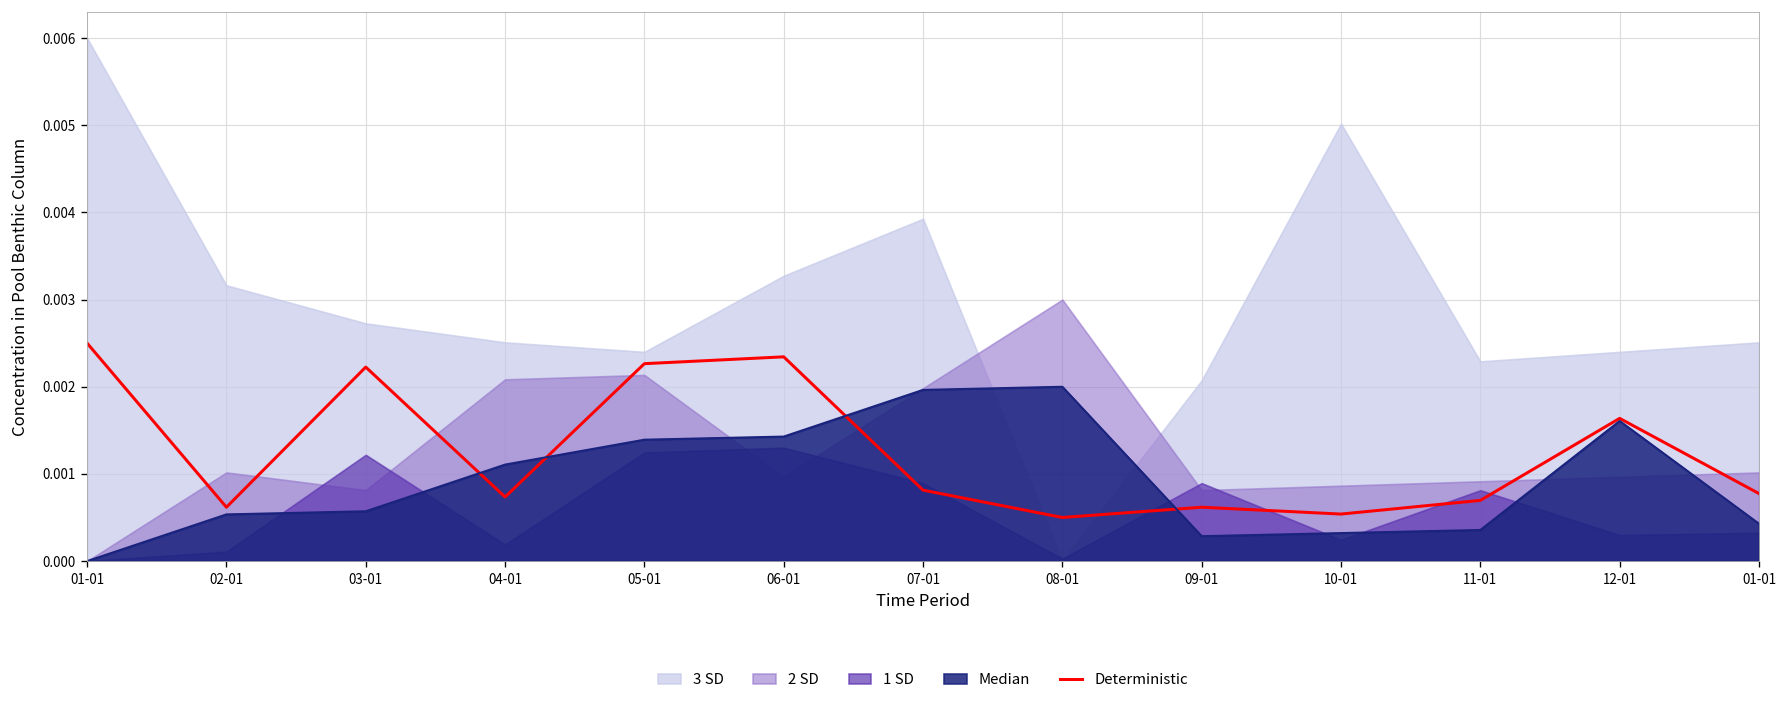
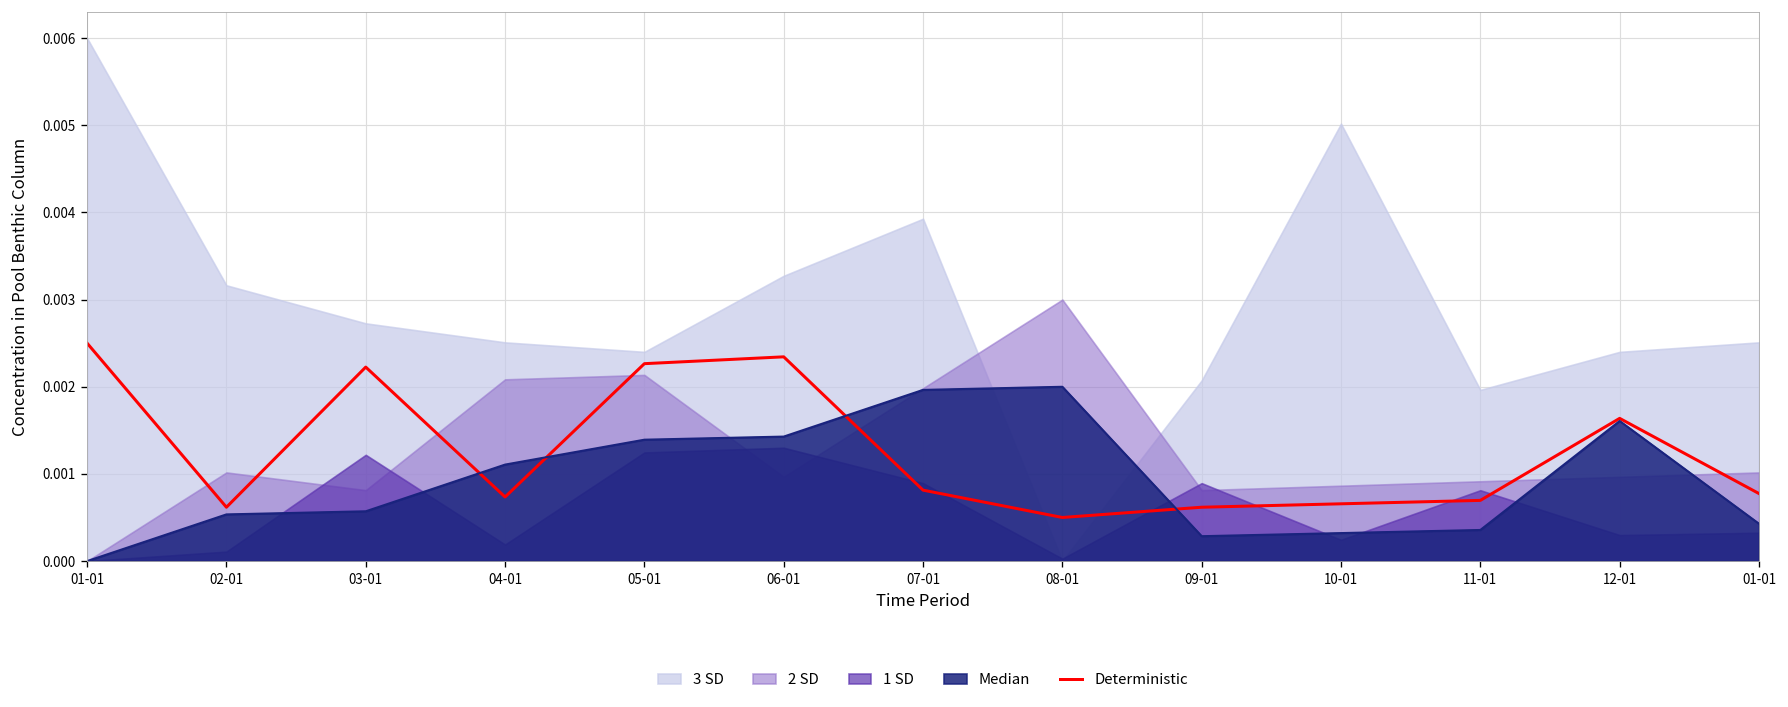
Deterministic, 10-01: 0.0005 -> 0.0007
3 SD, 11-01: 0.0023 -> 0.0020
